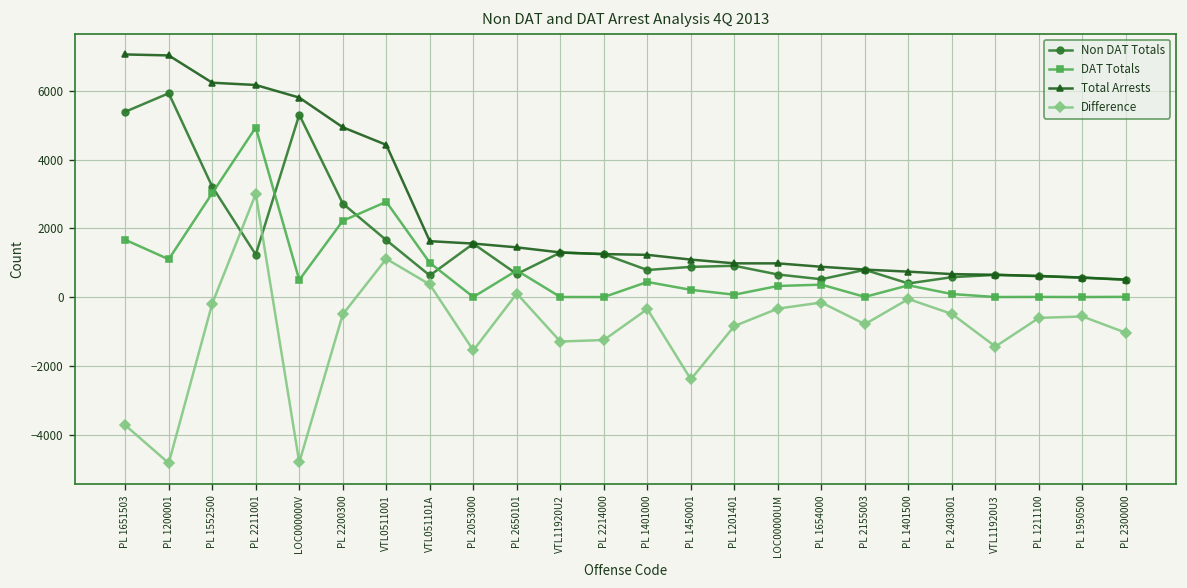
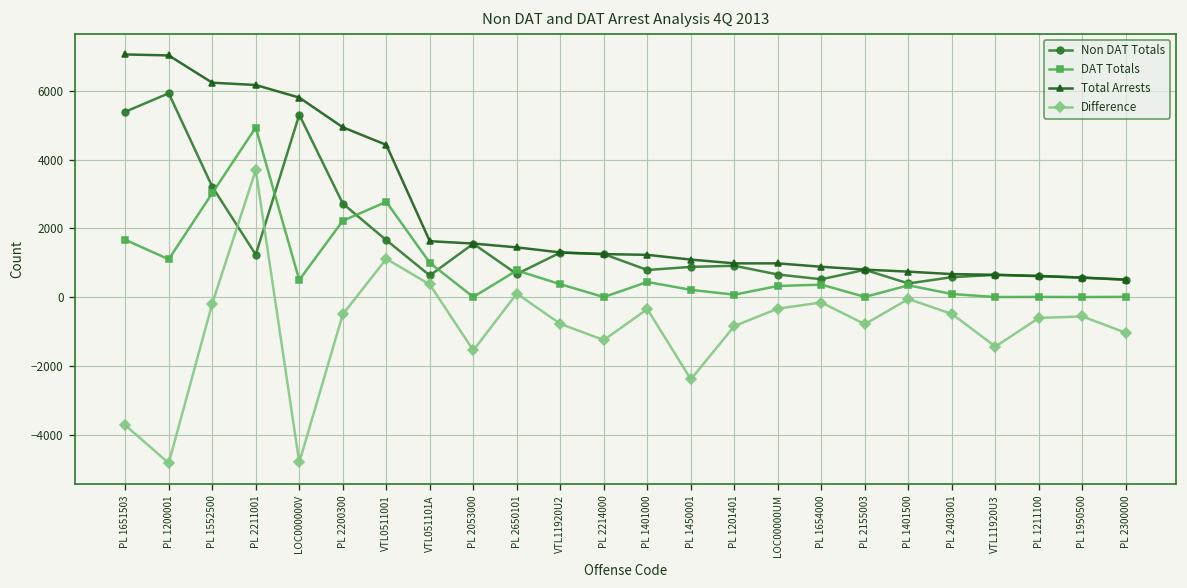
Difference, PL 2211001: 3000 -> 3700
DAT Totals, VTL11920U2: 0 -> 400
Difference, VTL11920U2: -1300 -> -800
